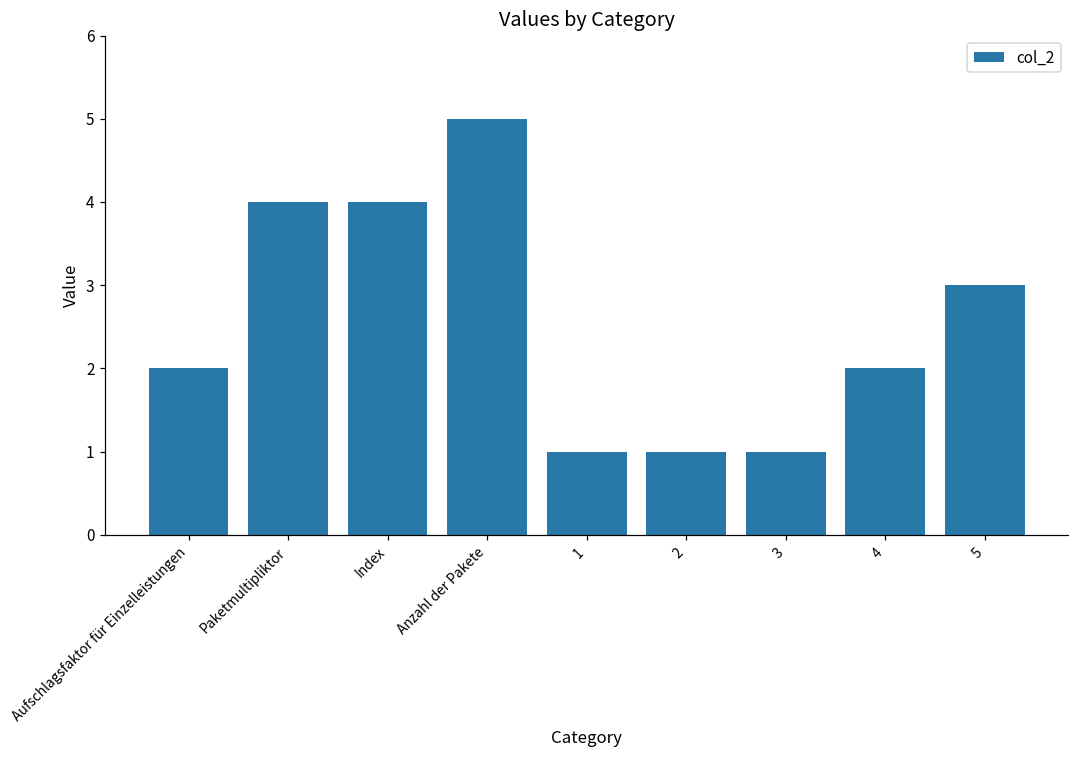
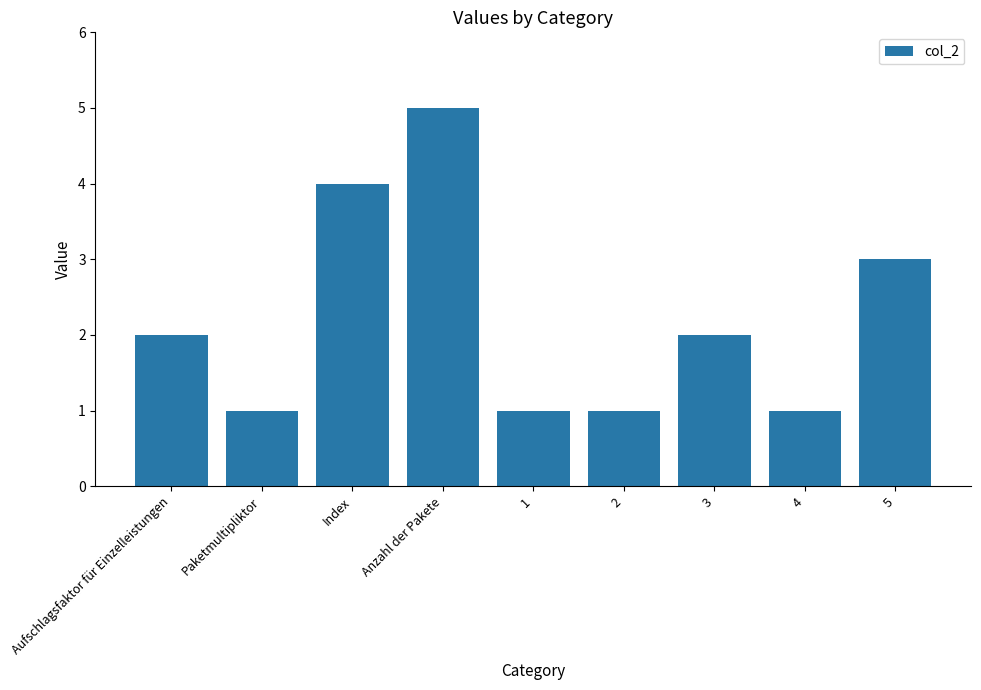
Paketmultipliktor: 4 -> 1
3: 1 -> 2
4: 2 -> 1
